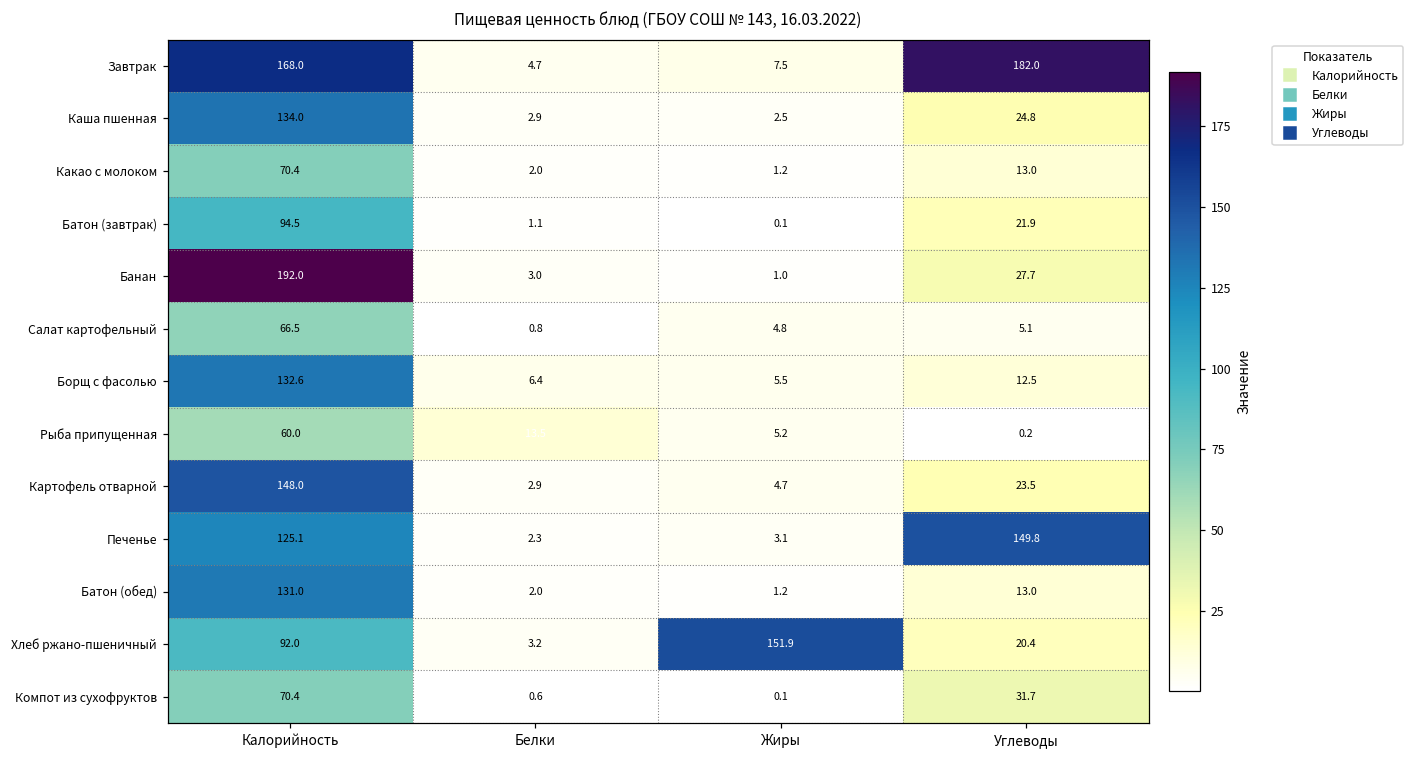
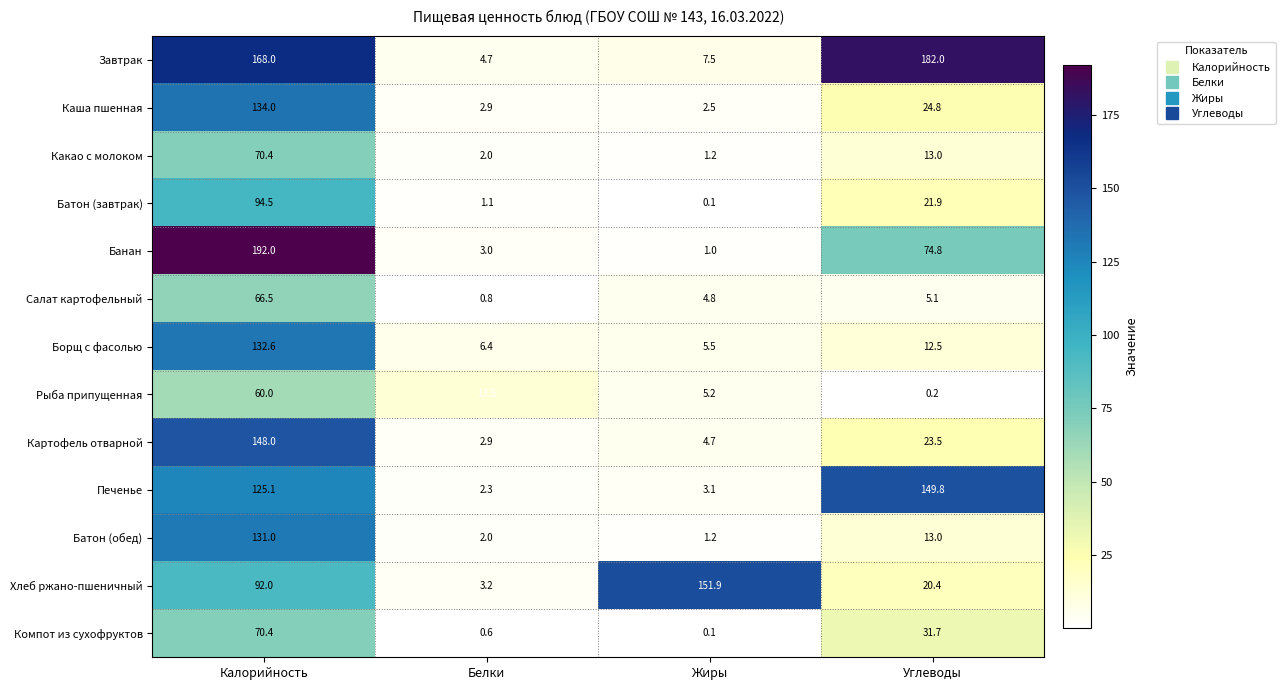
Банан, Углеводы: 27.7 -> 74.8
